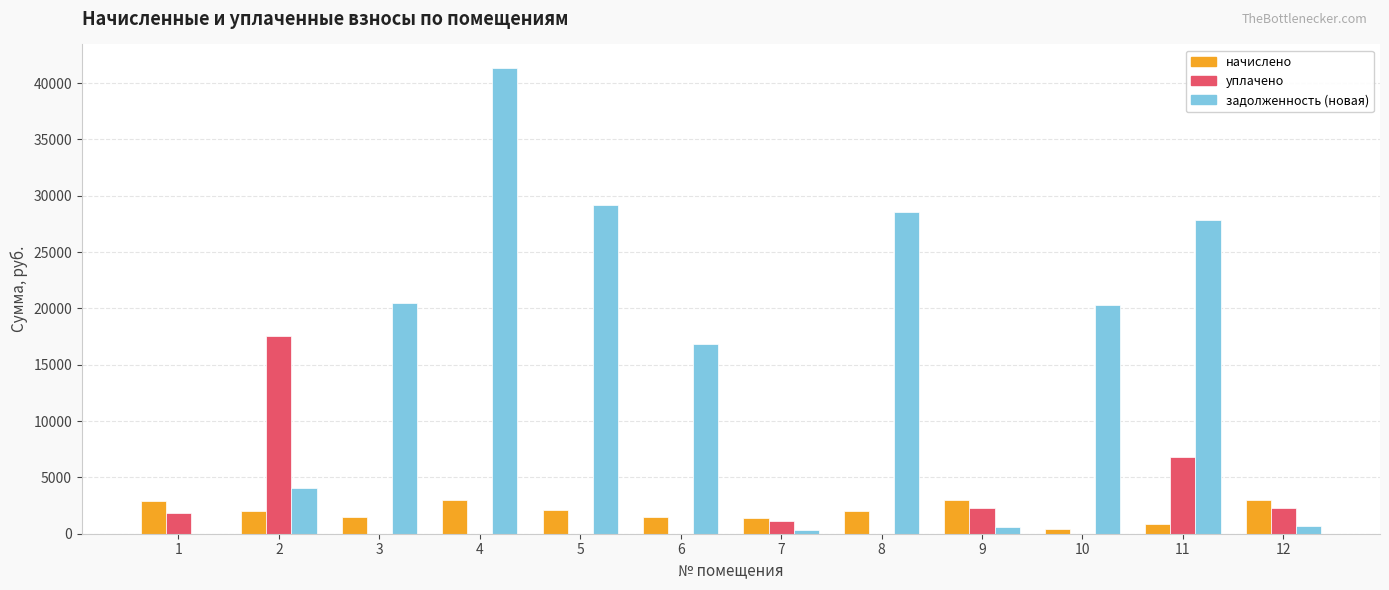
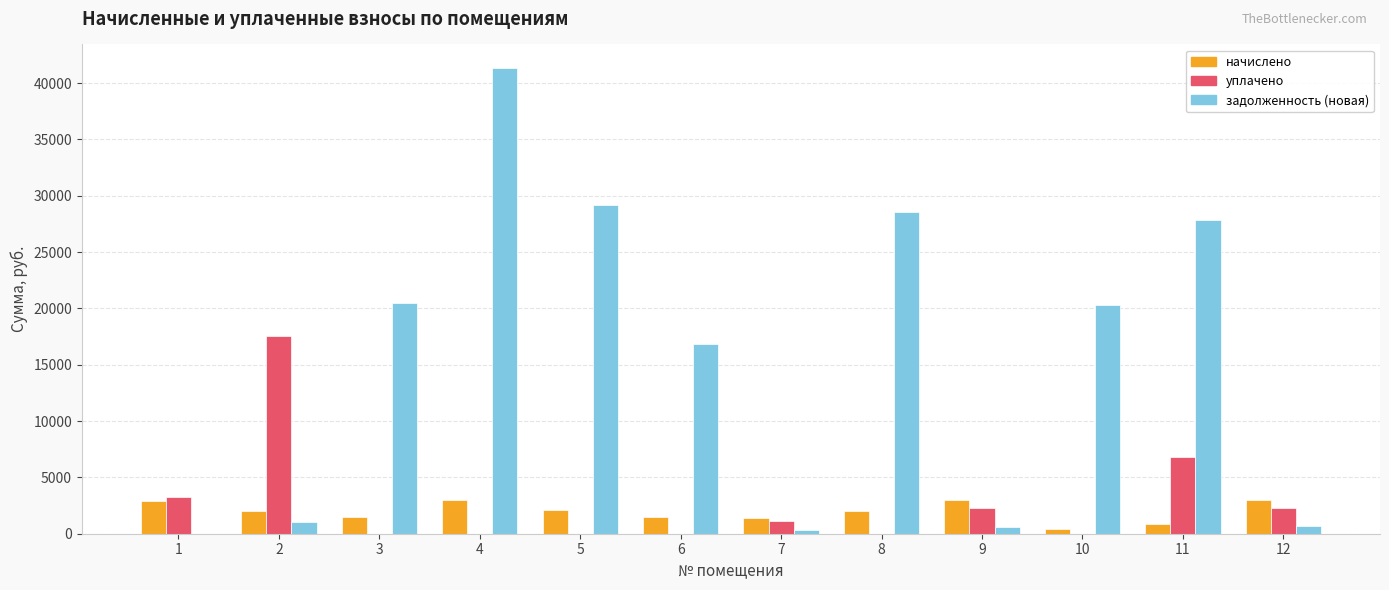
уплачено, 1: 1800 -> 3300
задолженность (новая), 2: 4000 -> 1000
